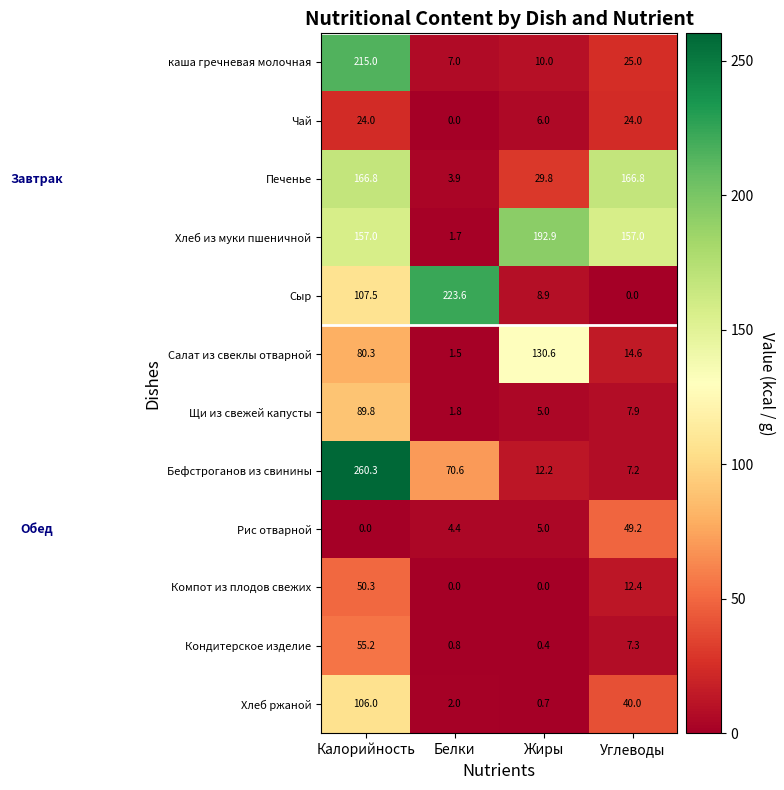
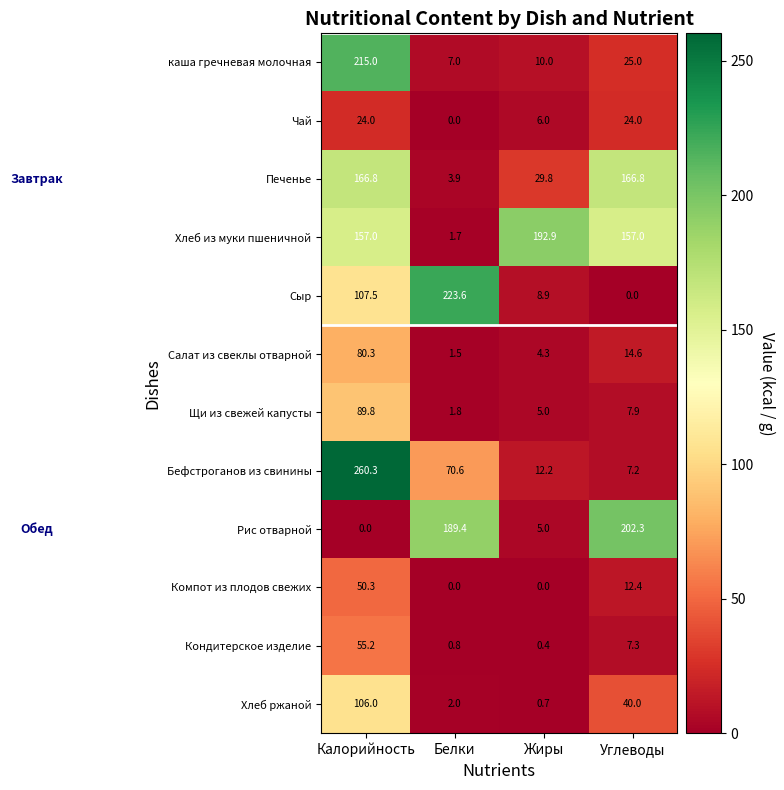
Салат из свеклы отварной, Жиры: 130.6 -> 4.3
Рис отварной, Белки: 4.4 -> 189.4
Рис отварной, Углеводы: 49.2 -> 202.3
